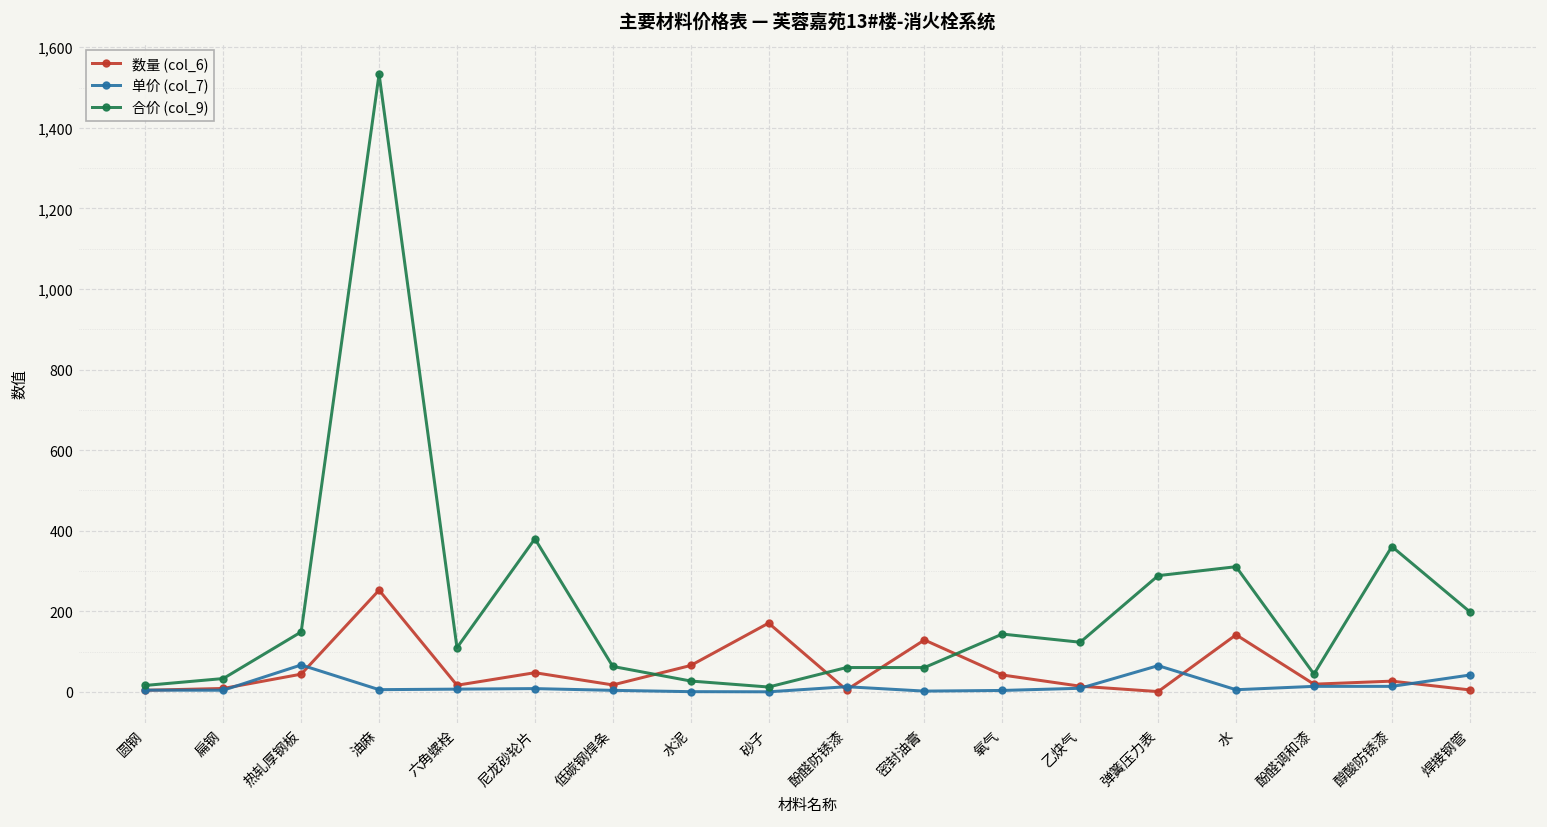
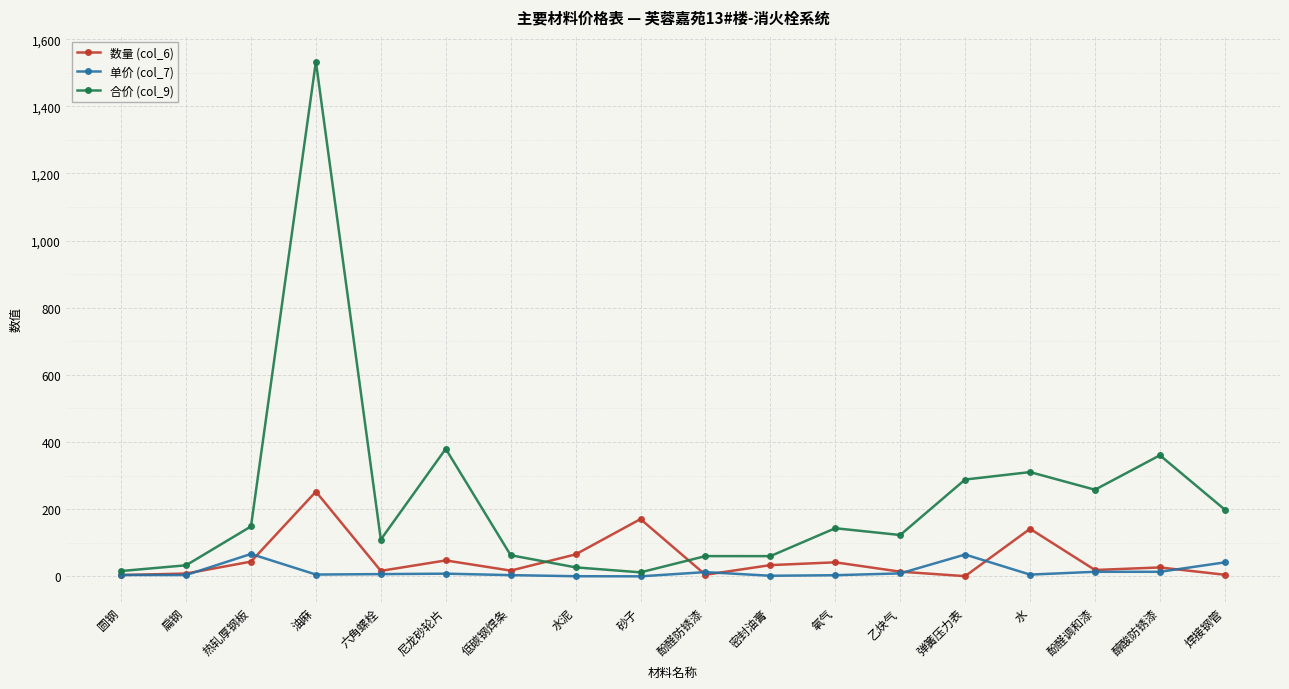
数量 (col_6), 密封油膏: 130 -> 30
合价 (col_9), 酚醛调和漆: 40 -> 260
